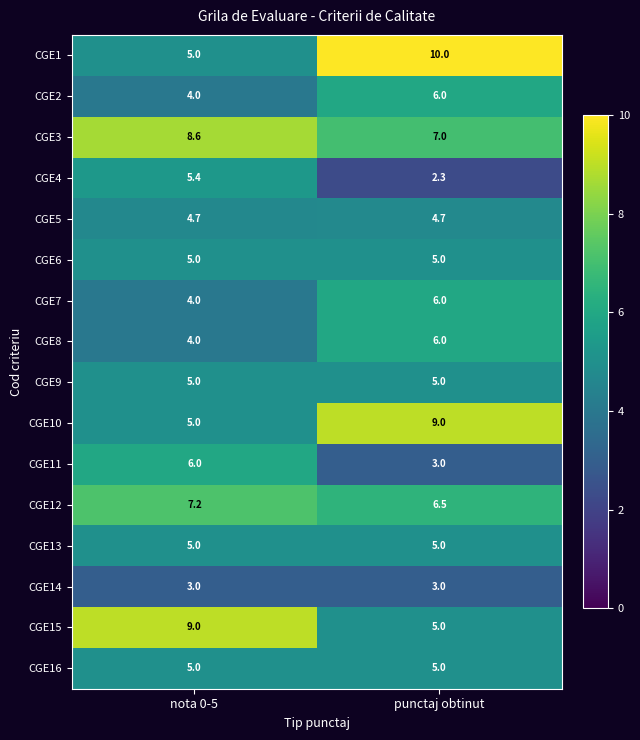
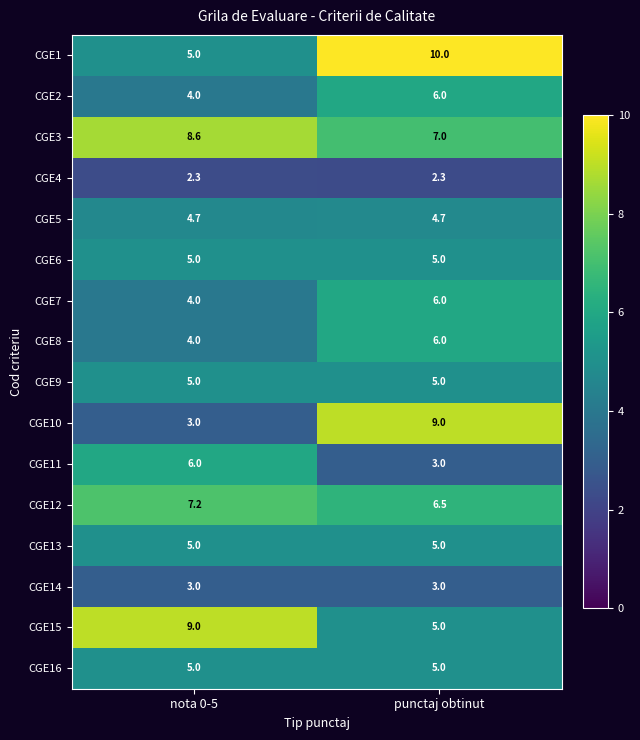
CGE4, nota 0-5: 5.4 -> 2.3
CGE10, nota 0-5: 5.0 -> 3.0
